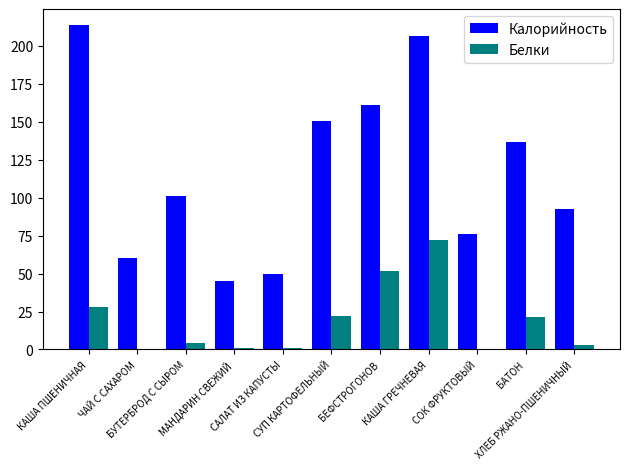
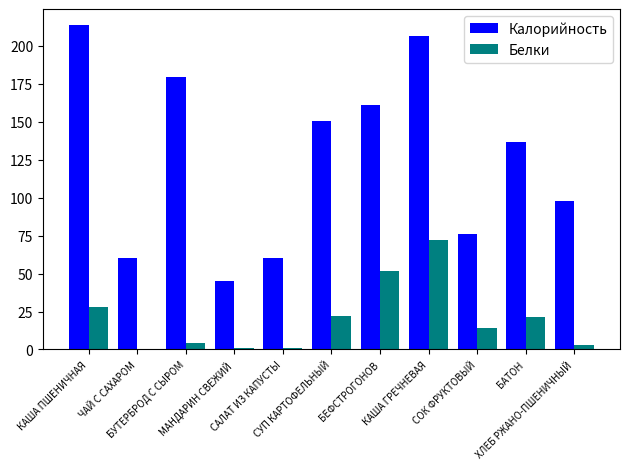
Калорийность, БУТЕРБРОД С СЫРОМ: 101 -> 179
Калорийность, САЛАТ ИЗ КАПУСТЫ: 50 -> 60
Белки, СОК ФРУКТОВЫЙ: 0 -> 14
Калорийность, ХЛЕБ РЖАНО-ПШЕНИЧНЫЙ: 92 -> 98
